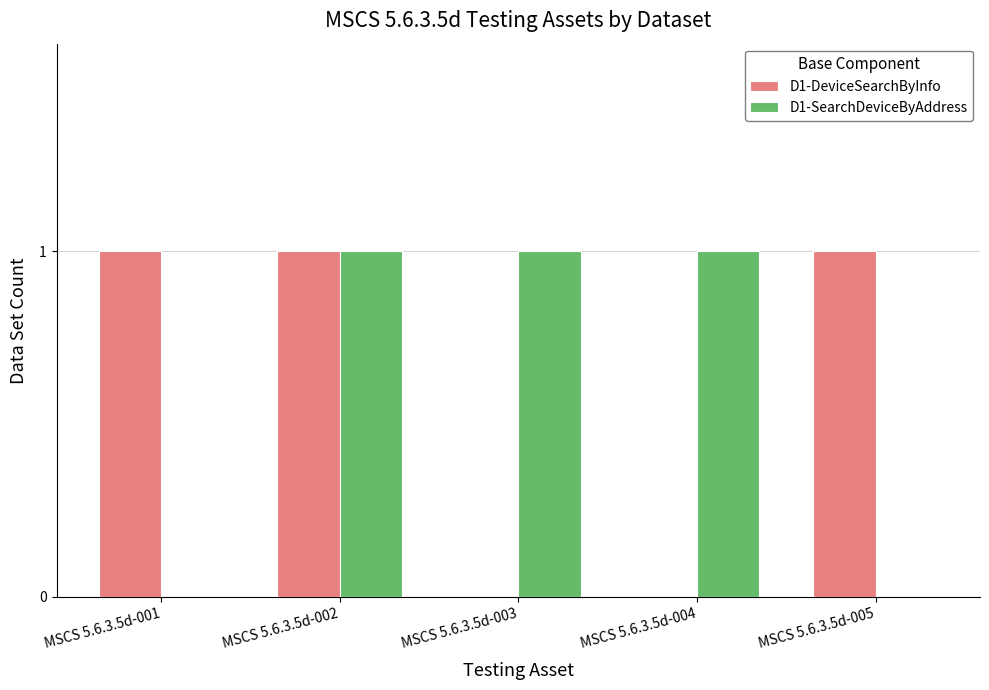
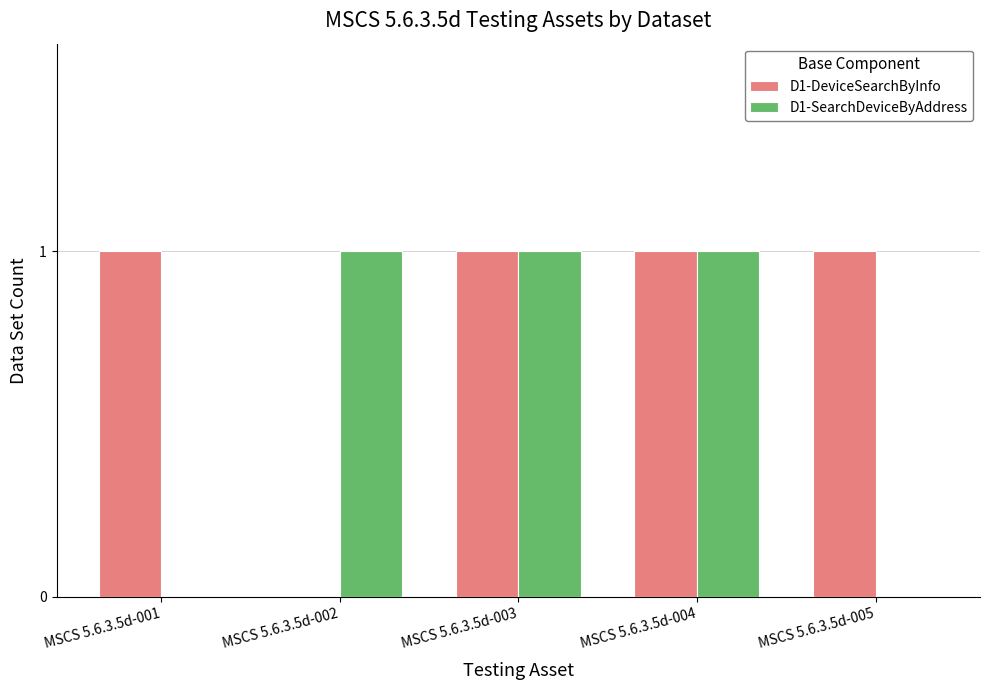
D1-DeviceSearchByInfo, MSCS 5.6.3.5d-002: 1 -> 0
D1-DeviceSearchByInfo, MSCS 5.6.3.5d-003: 0 -> 1
D1-DeviceSearchByInfo, MSCS 5.6.3.5d-004: 0 -> 1
